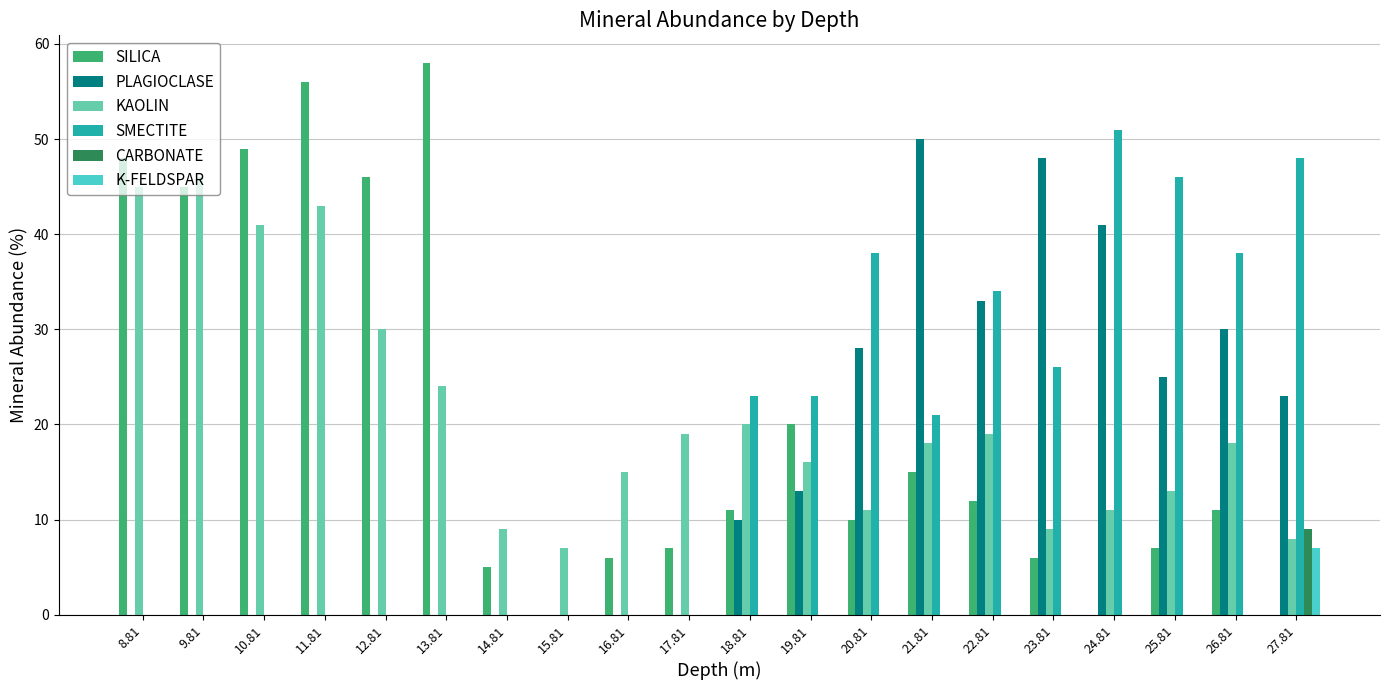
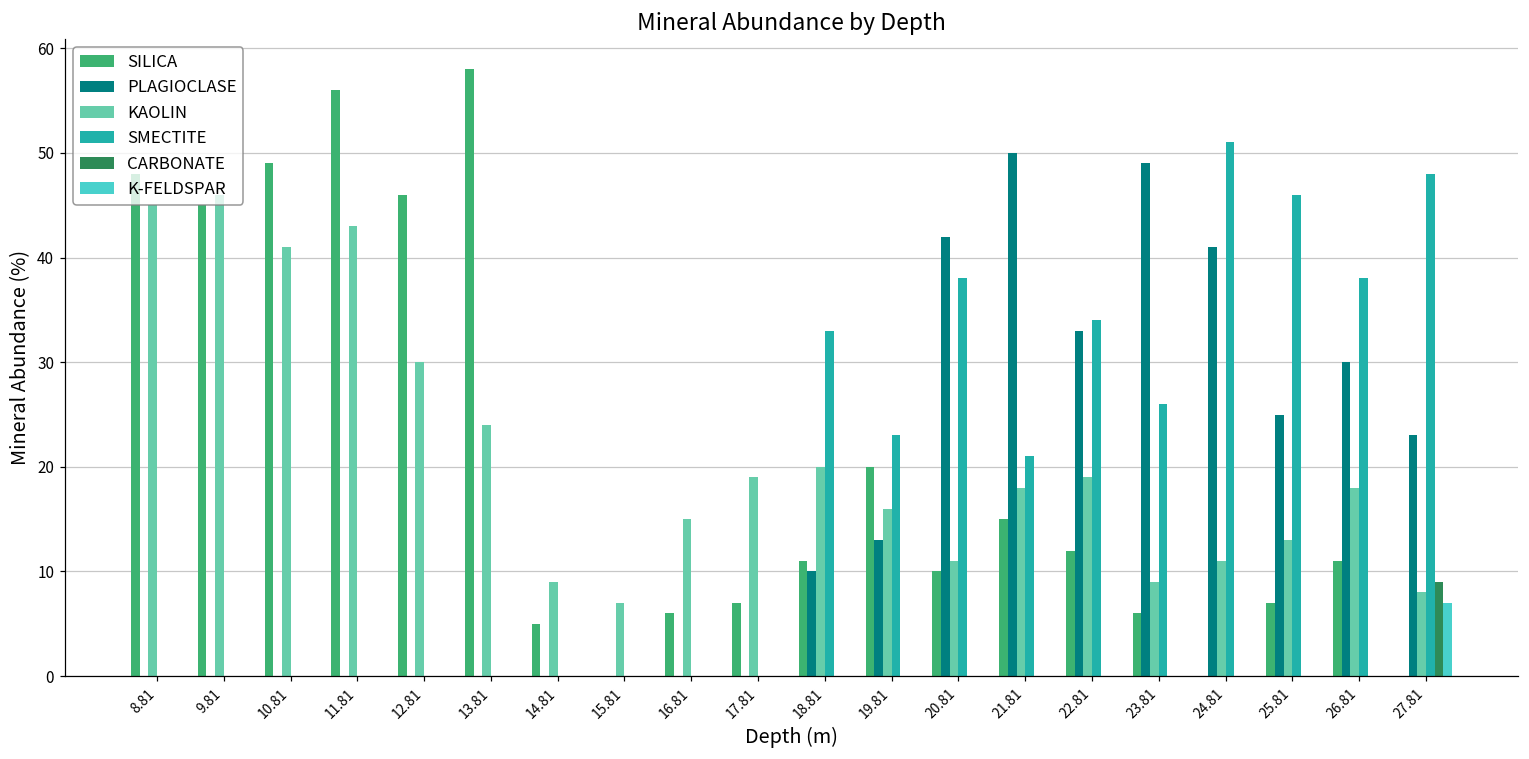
SMECTITE, 18.81: 23 -> 33
PLAGIOCLASE, 20.81: 28 -> 42
PLAGIOCLASE, 23.81: 48 -> 49
